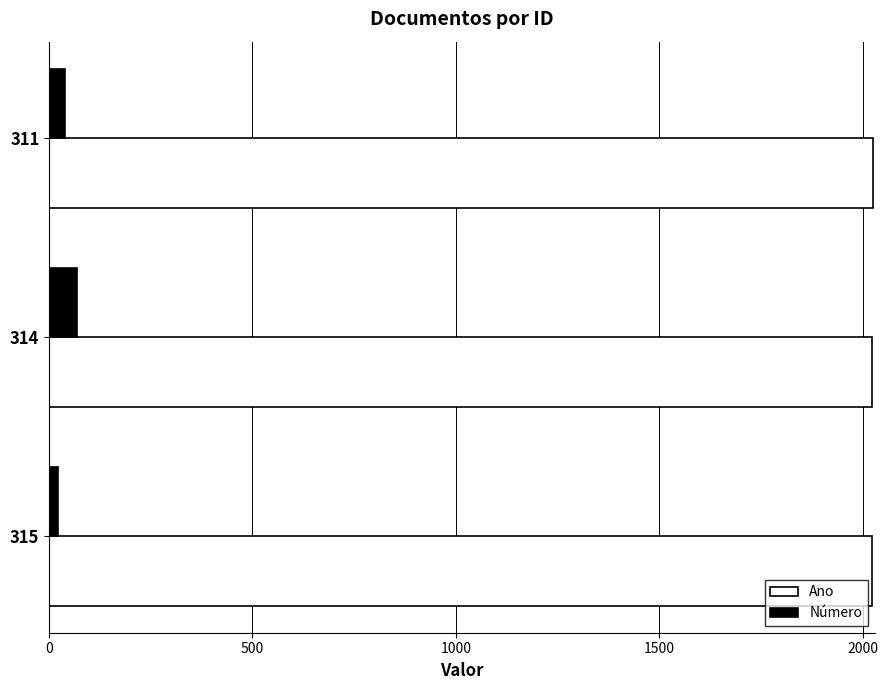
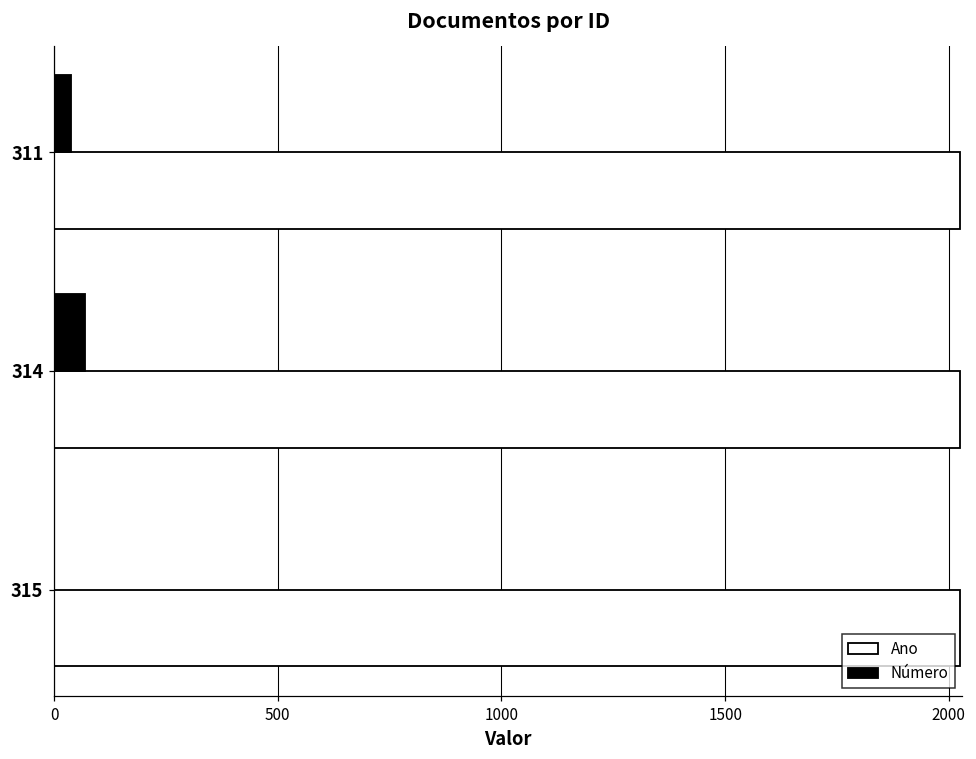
Número, 315: 20 -> 0
